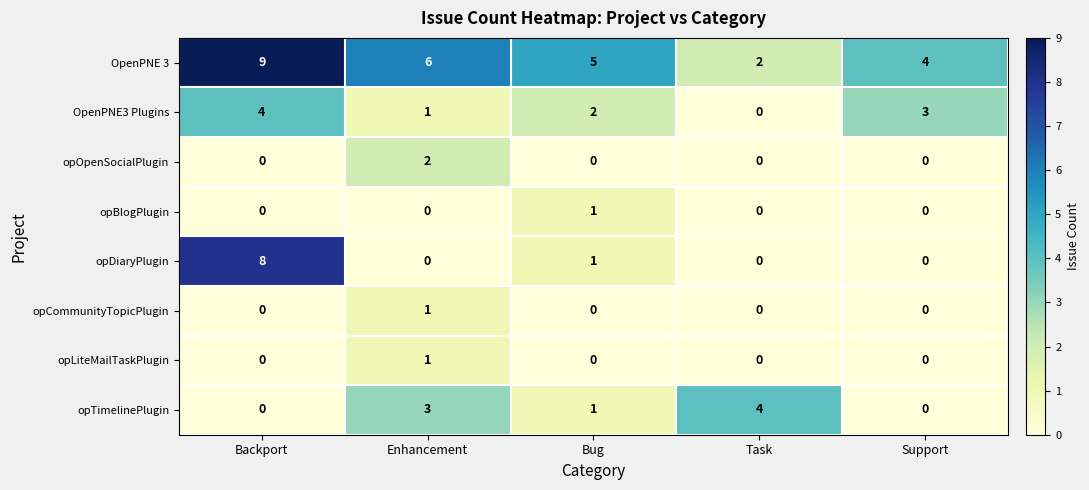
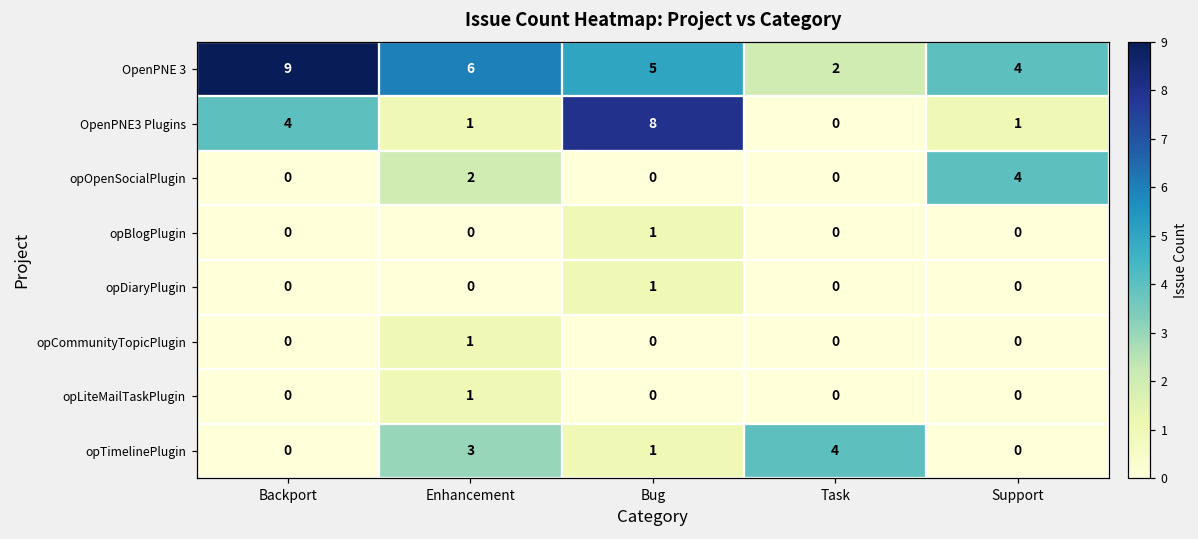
OpenPNE3 Plugins, Bug: 2 -> 8
OpenPNE3 Plugins, Support: 3 -> 1
opOpenSocialPlugin, Support: 0 -> 4
opDiaryPlugin, Backport: 8 -> 0
